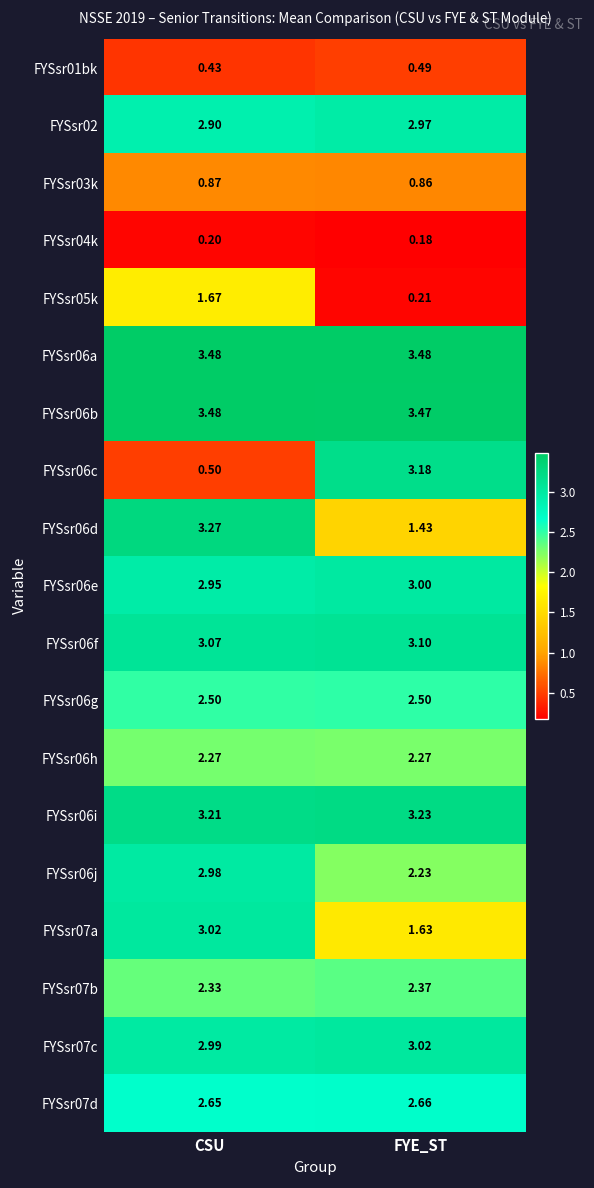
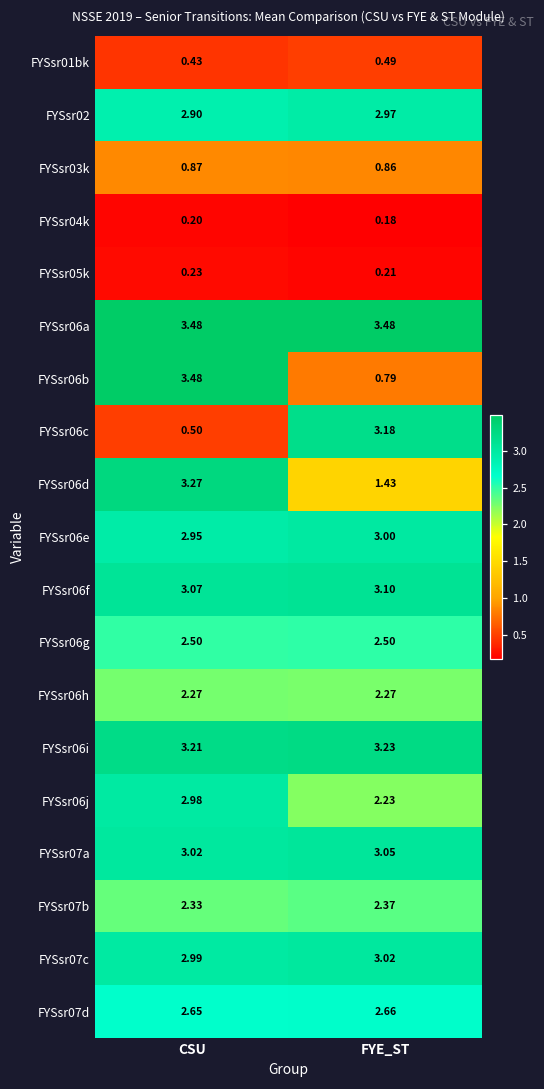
FYSsr05k, CSU: 1.67 -> 0.23
FYSsr06b, FYE_ST: 3.47 -> 0.79
FYSsr07a, FYE_ST: 1.63 -> 3.05
